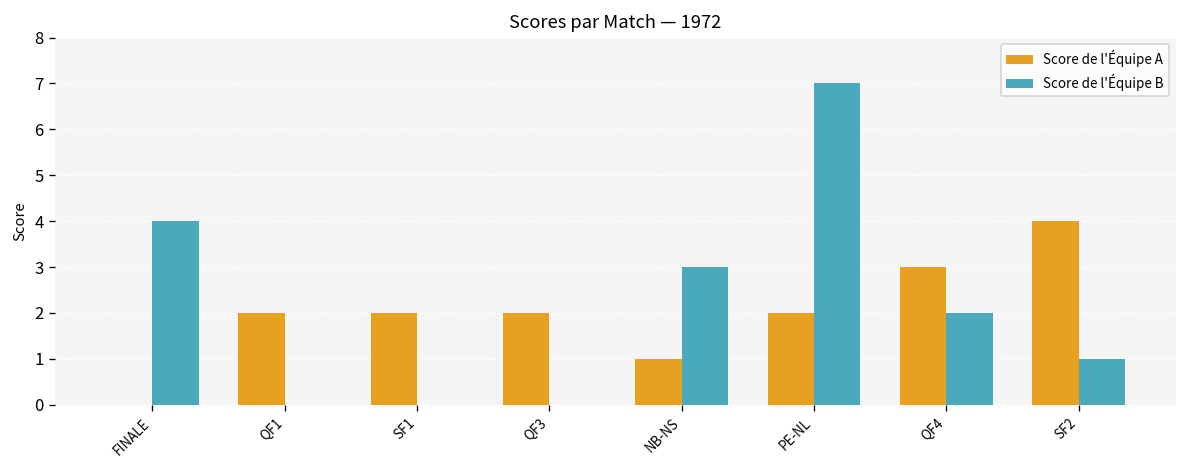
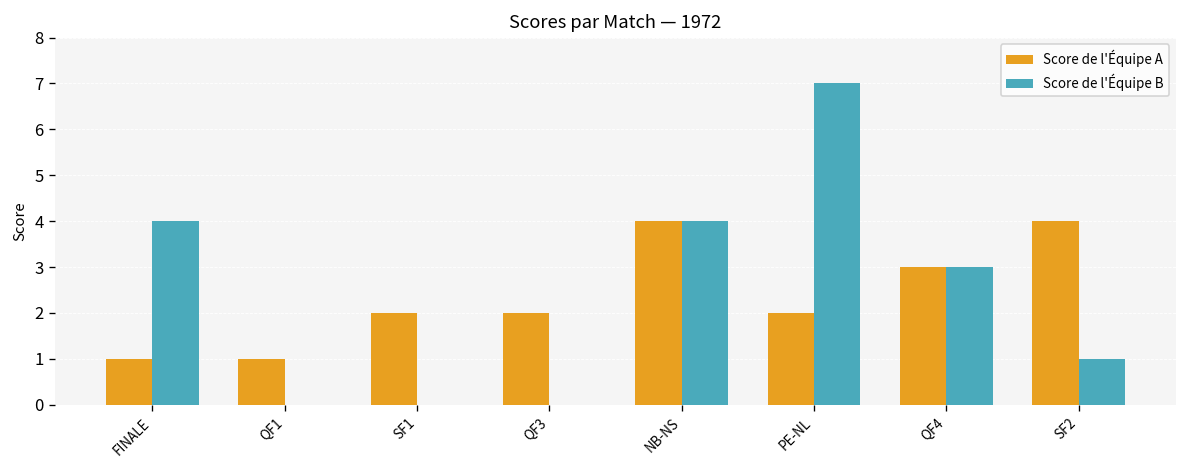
Score de l'Équipe A, FINALE: 0 -> 1
Score de l'Équipe A, QF1: 2 -> 1
Score de l'Équipe A, NB-NS: 1 -> 4
Score de l'Équipe B, NB-NS: 3 -> 4
Score de l'Équipe B, QF4: 2 -> 3
